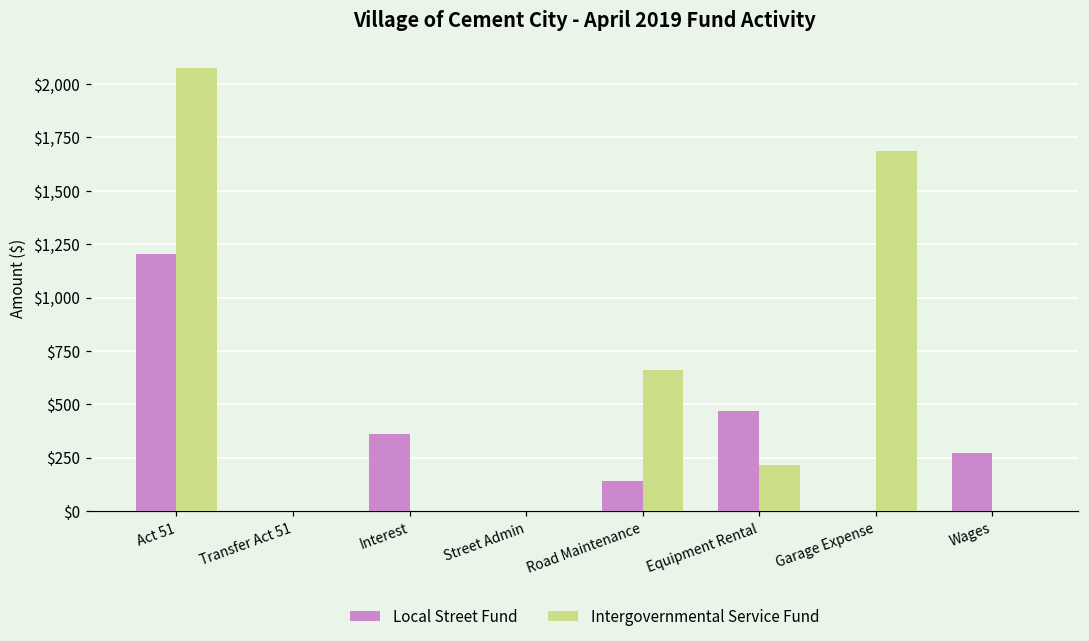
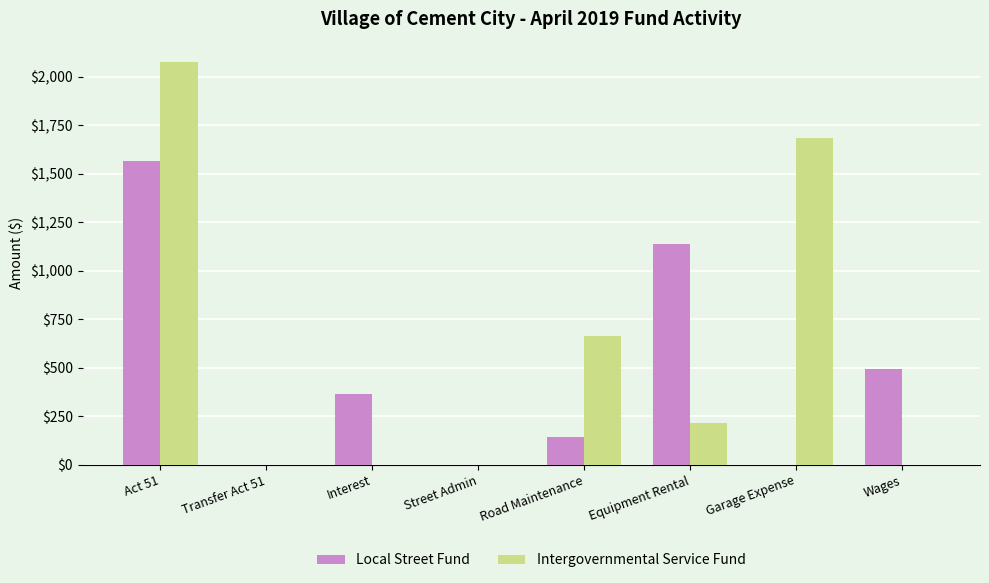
Local Street Fund, Act 51: $1,200 -> $1,570
Local Street Fund, Equipment Rental: $470 -> $1,140
Local Street Fund, Wages: $270 -> $490
